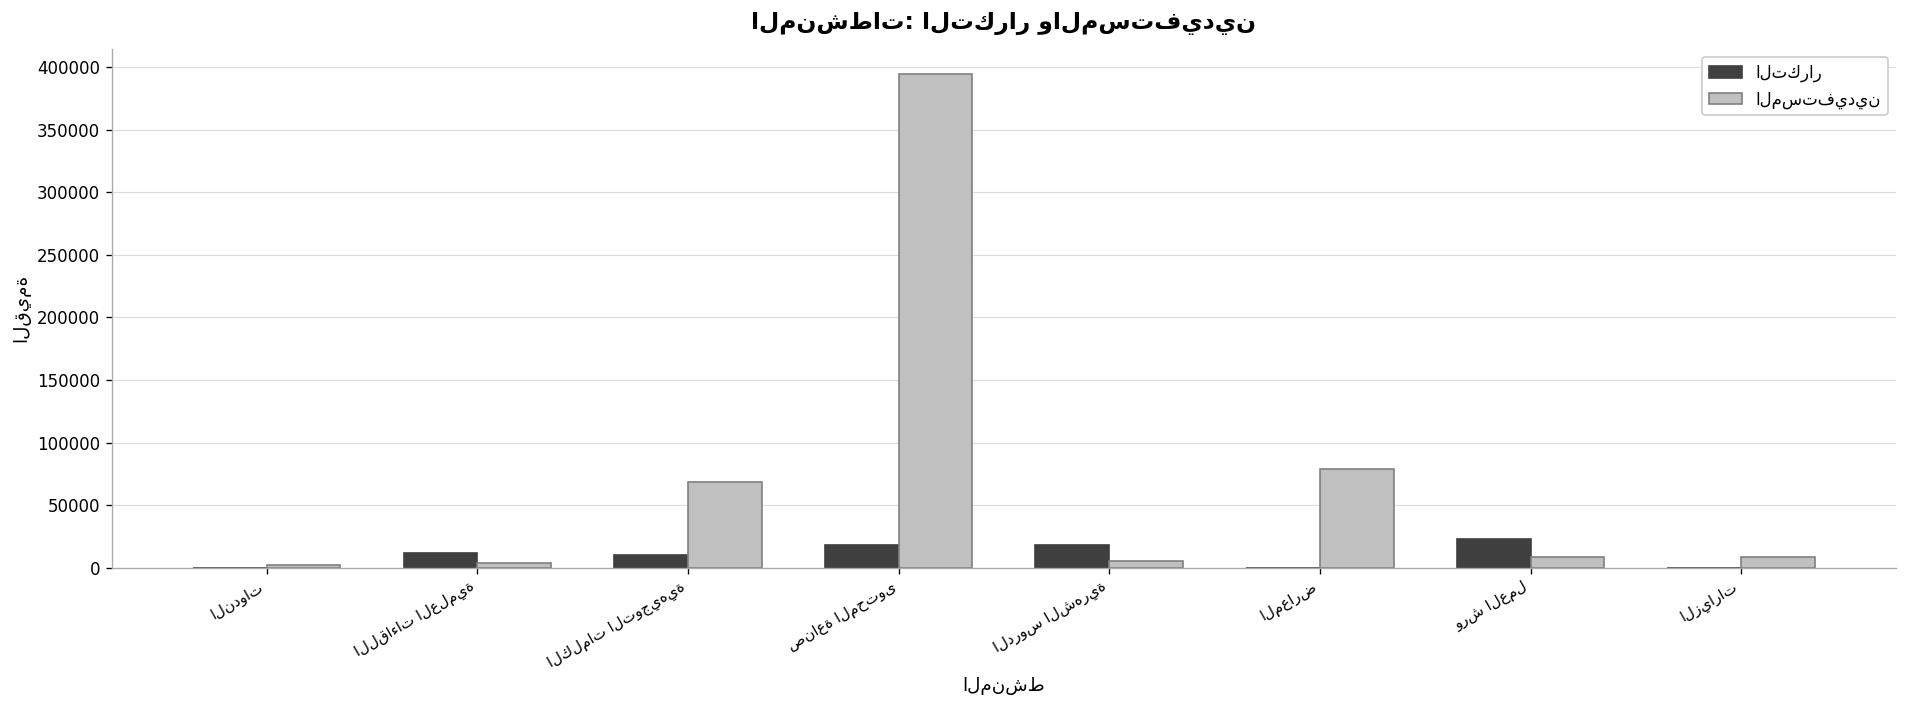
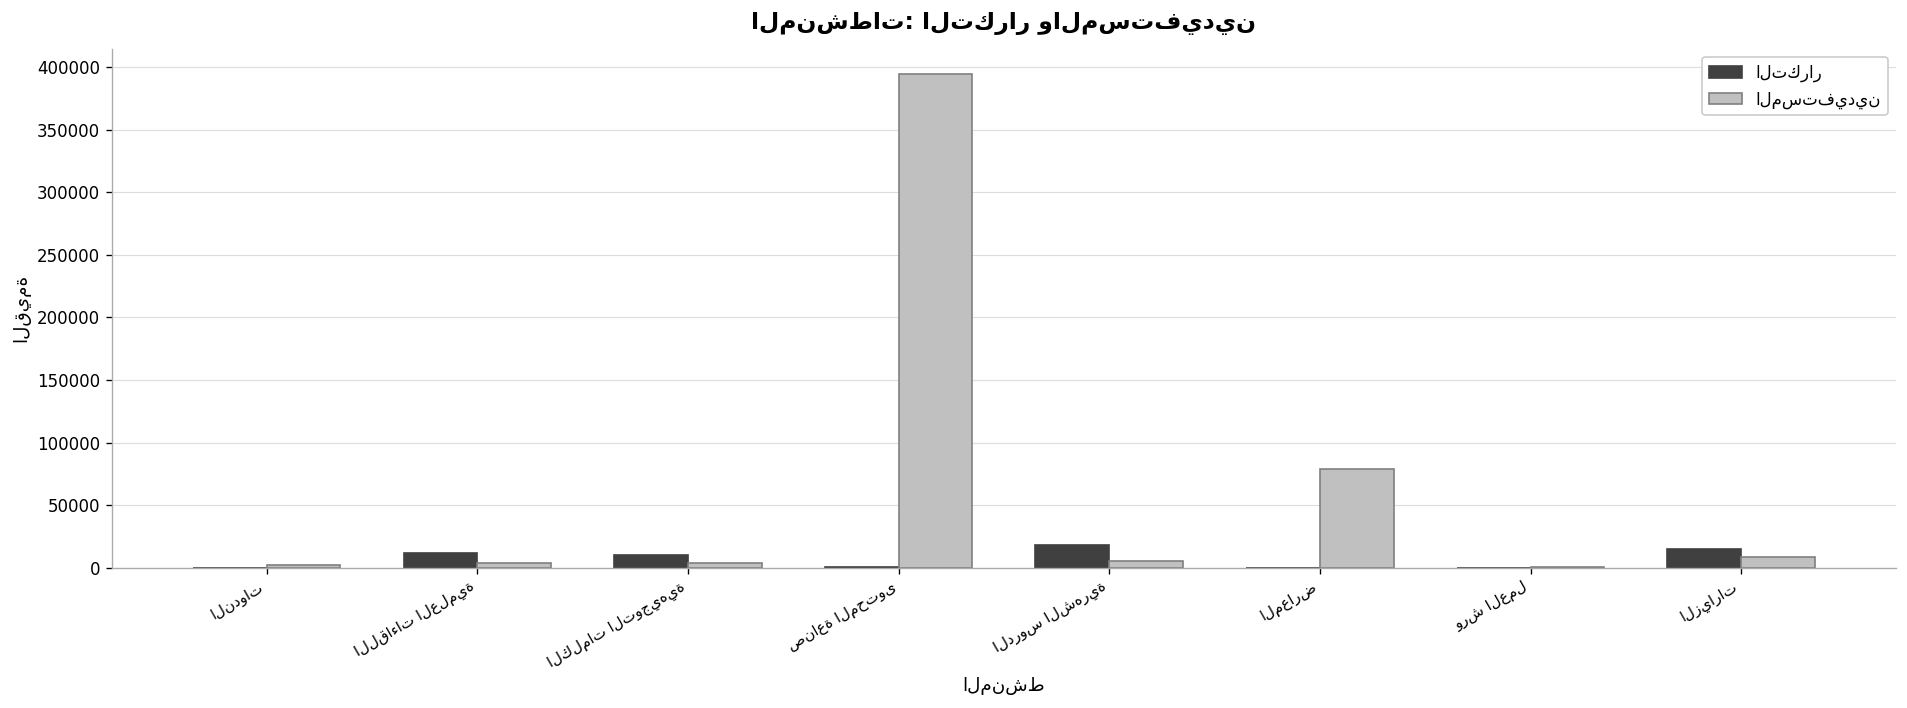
المستفيدين, الكلمات التوجيهية: 69000 -> 4000
التكرار, صناعة المحتوى: 18000 -> 0
التكرار, ورش العمل: 23000 -> 0
المستفيدين, ورش العمل: 9000 -> 0
التكرار, الزيارات: 0 -> 15000
